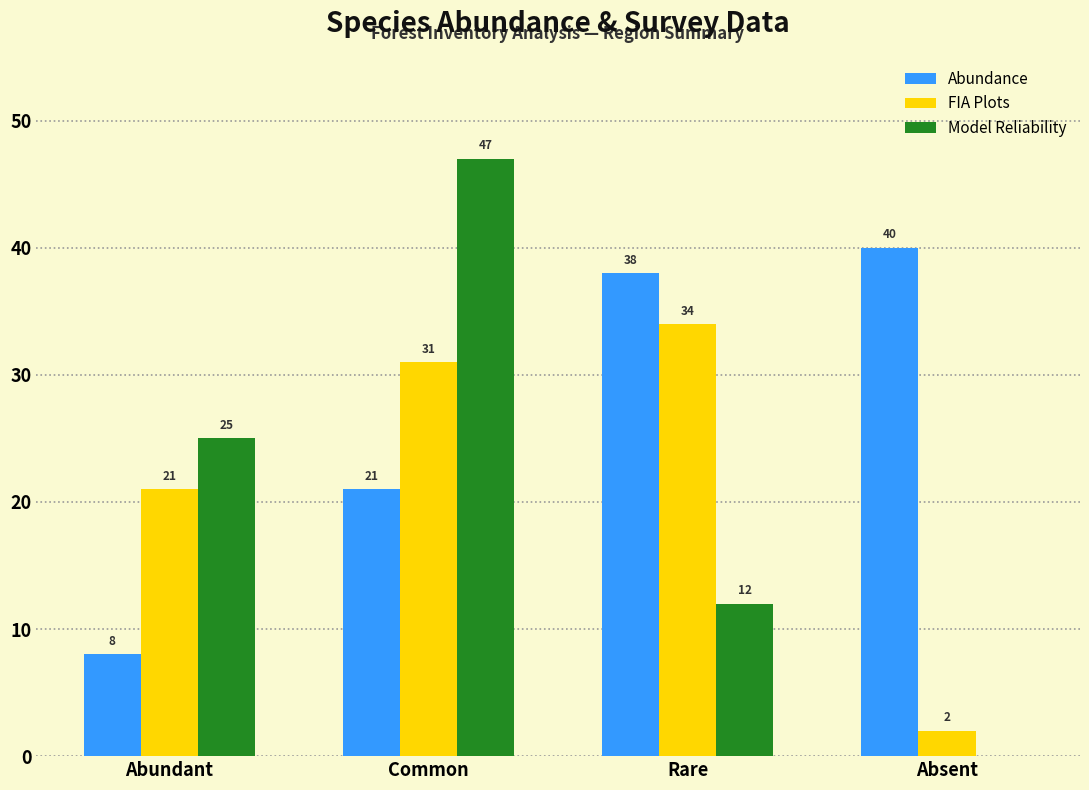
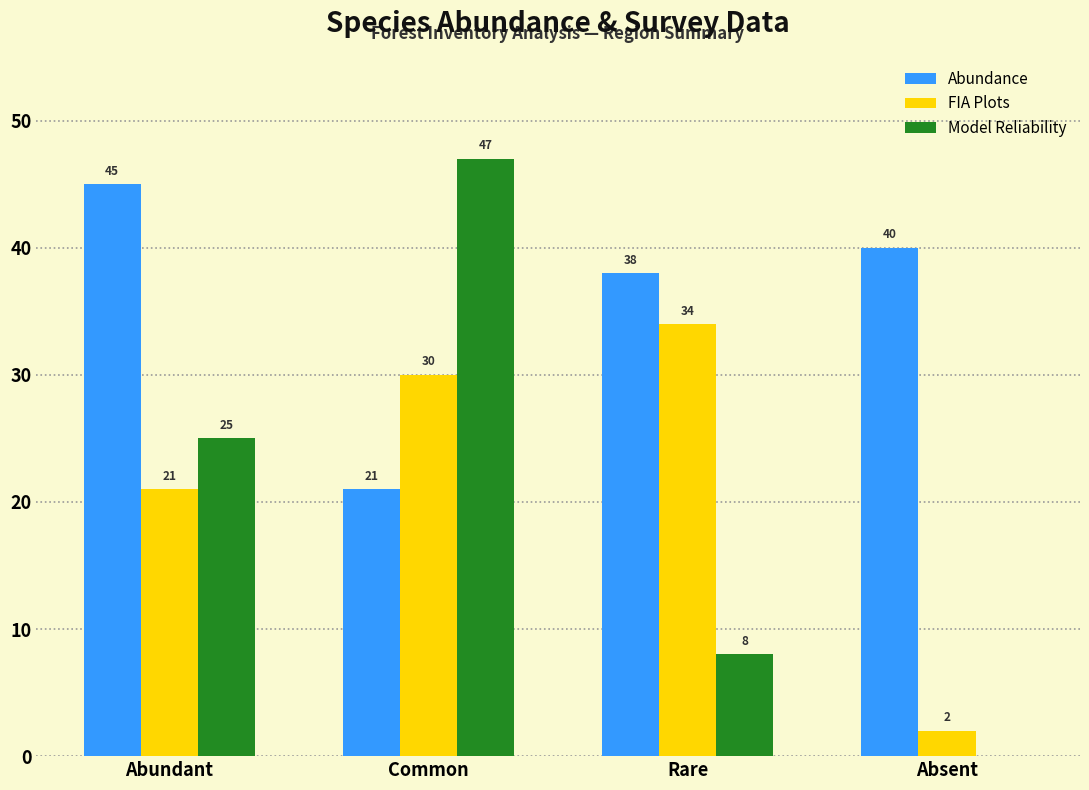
Abundance, Abundant: 8 -> 45
FIA Plots, Common: 31 -> 30
Model Reliability, Rare: 12 -> 8
